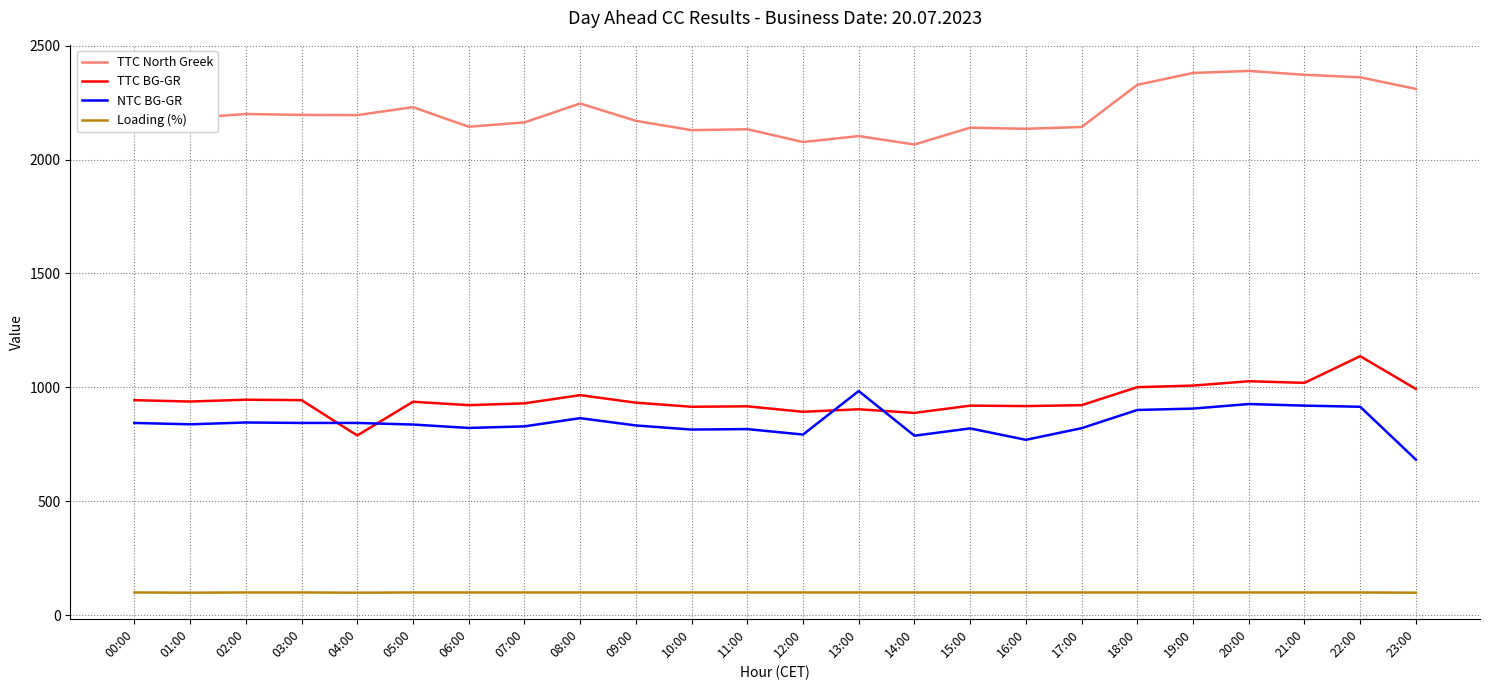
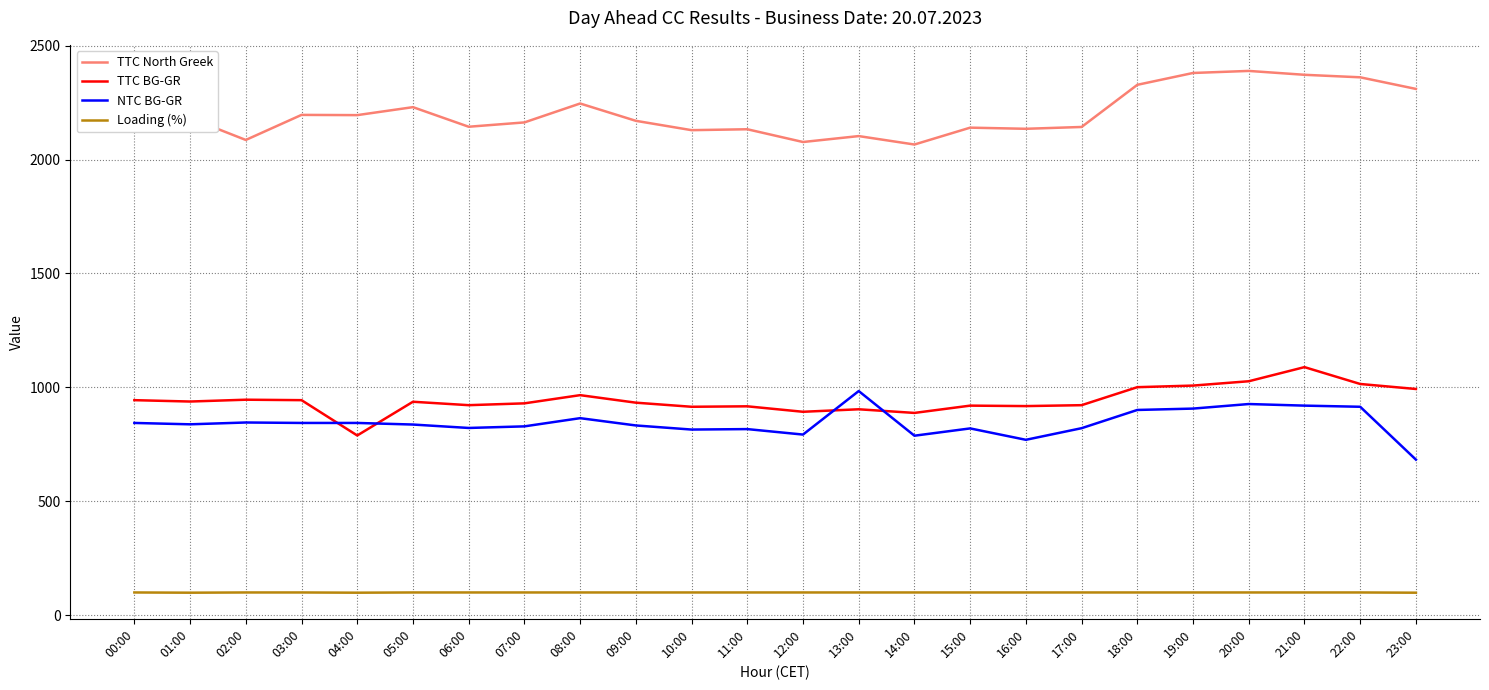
TTC North Greek, 02:00: 2200 -> 2090
TTC BG-GR, 21:00: 1020 -> 1090
TTC BG-GR, 22:00: 1140 -> 1020
